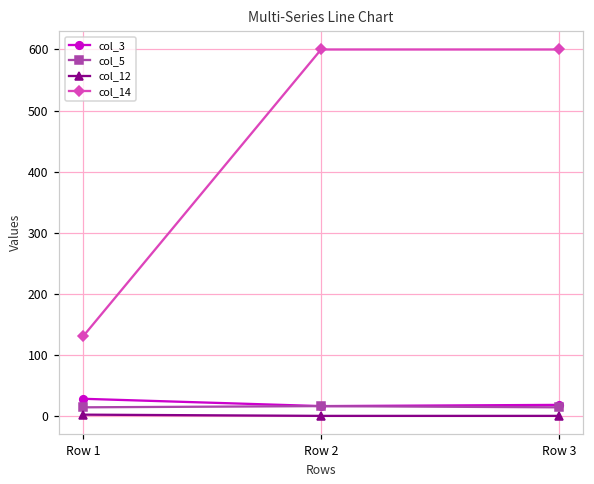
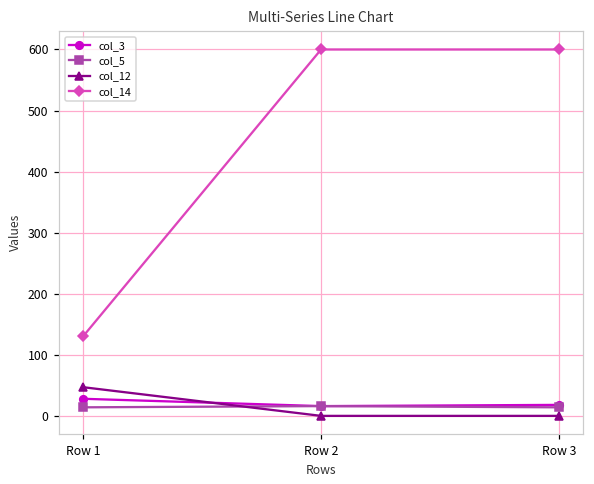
col_12, Row 1: 0 -> 50
